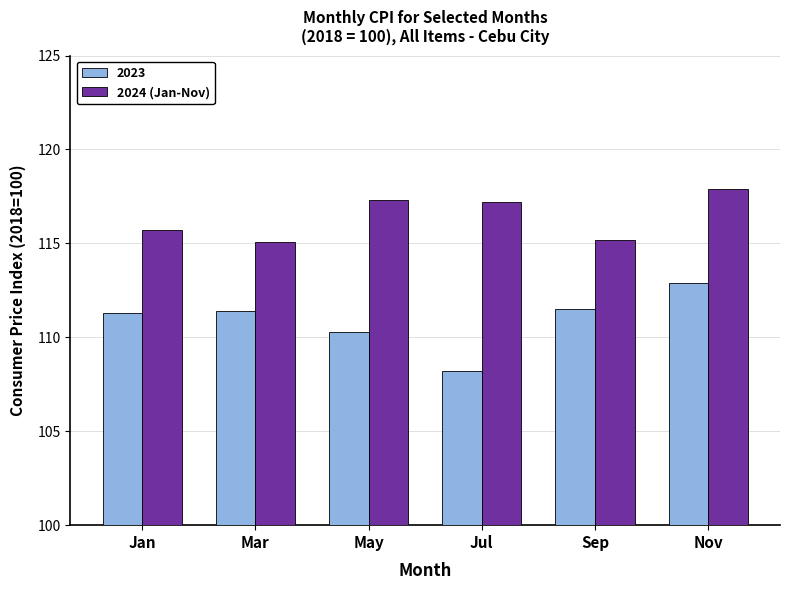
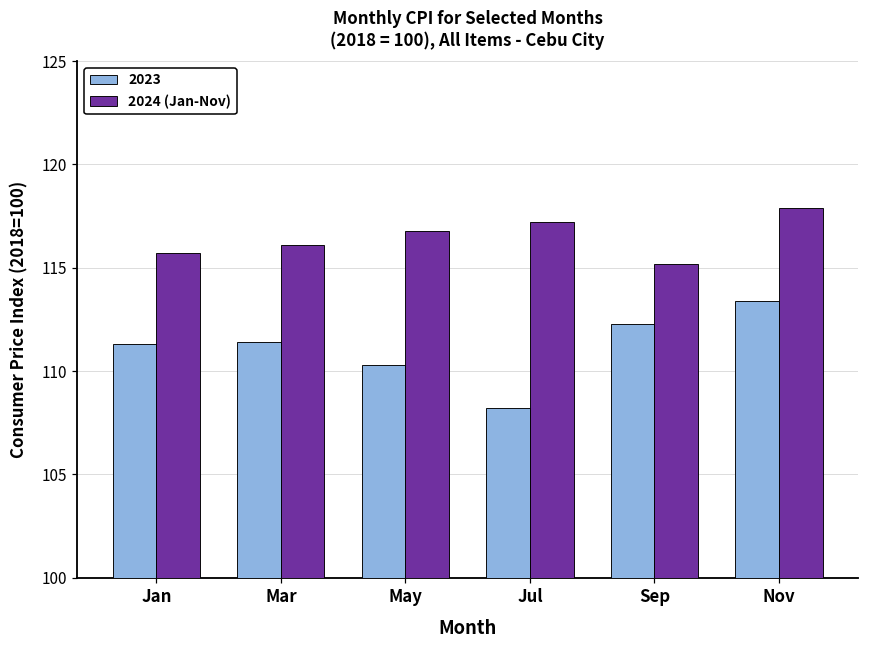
2024 (Jan-Nov), Mar: 115.1 -> 116.1
2024 (Jan-Nov), May: 117.3 -> 116.8
2023, Sep: 111.5 -> 112.3
2023, Nov: 112.9 -> 113.4
